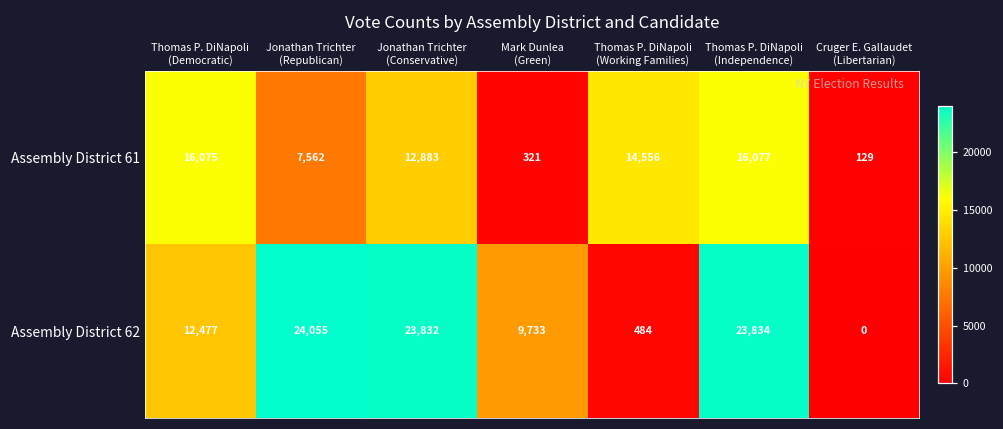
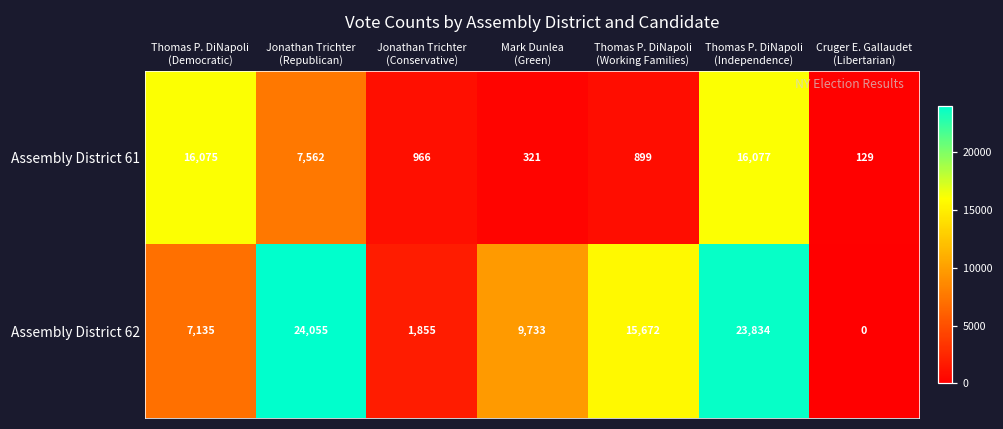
Assembly District 61, Jonathan Trichter (Conservative): 12,883 -> 966
Assembly District 61, Thomas P. DiNapoli (Working Families): 14,556 -> 899
Assembly District 62, Thomas P. DiNapoli (Democratic): 12,477 -> 7,135
Assembly District 62, Jonathan Trichter (Conservative): 23,832 -> 1,855
Assembly District 62, Thomas P. DiNapoli (Working Families): 484 -> 15,672
